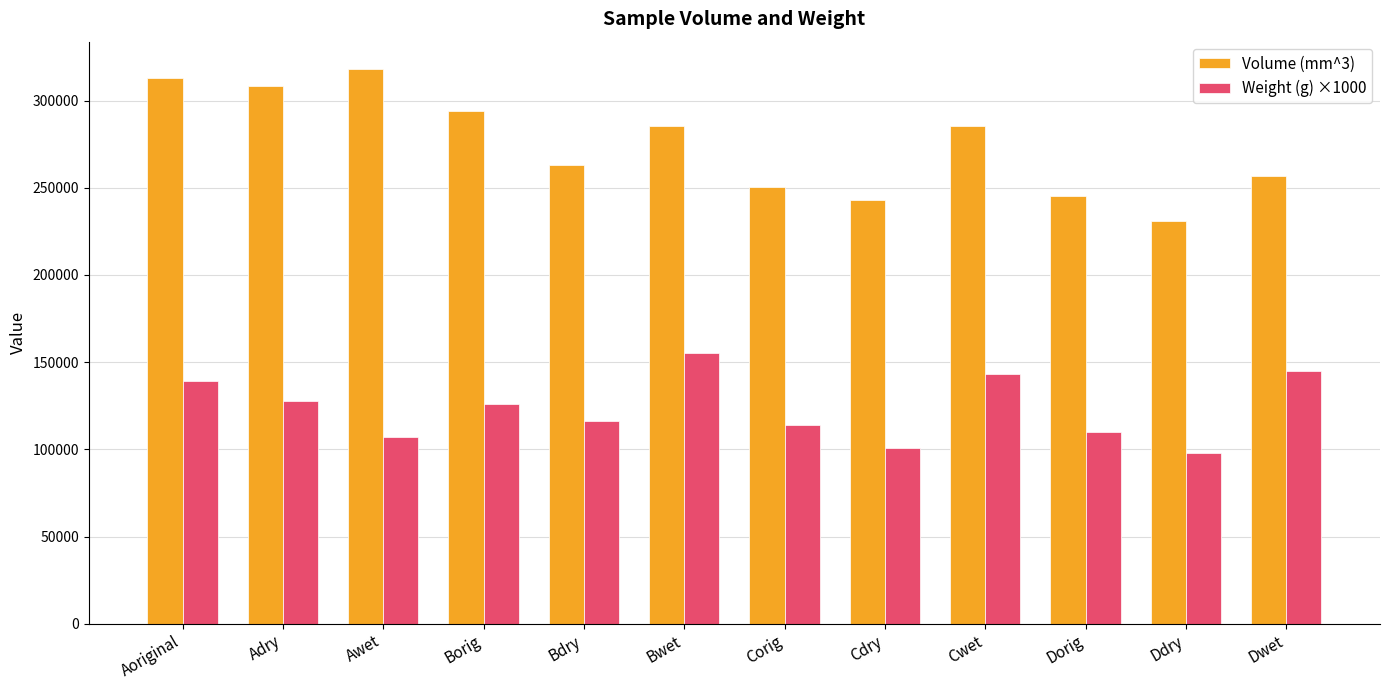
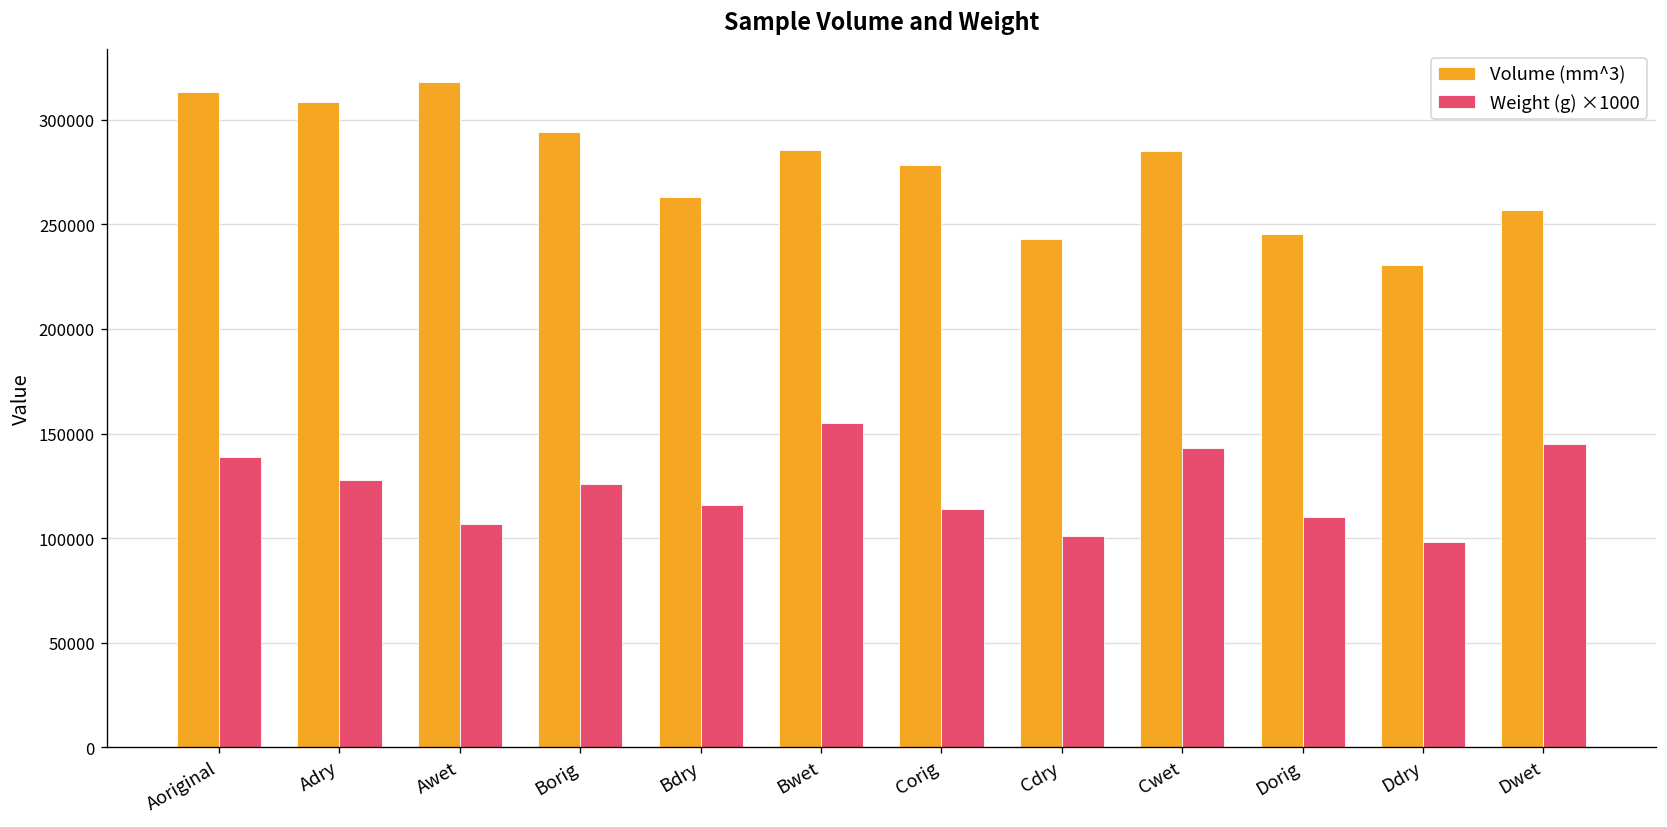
Volume (mm^3), Corig: 251000 -> 278000
